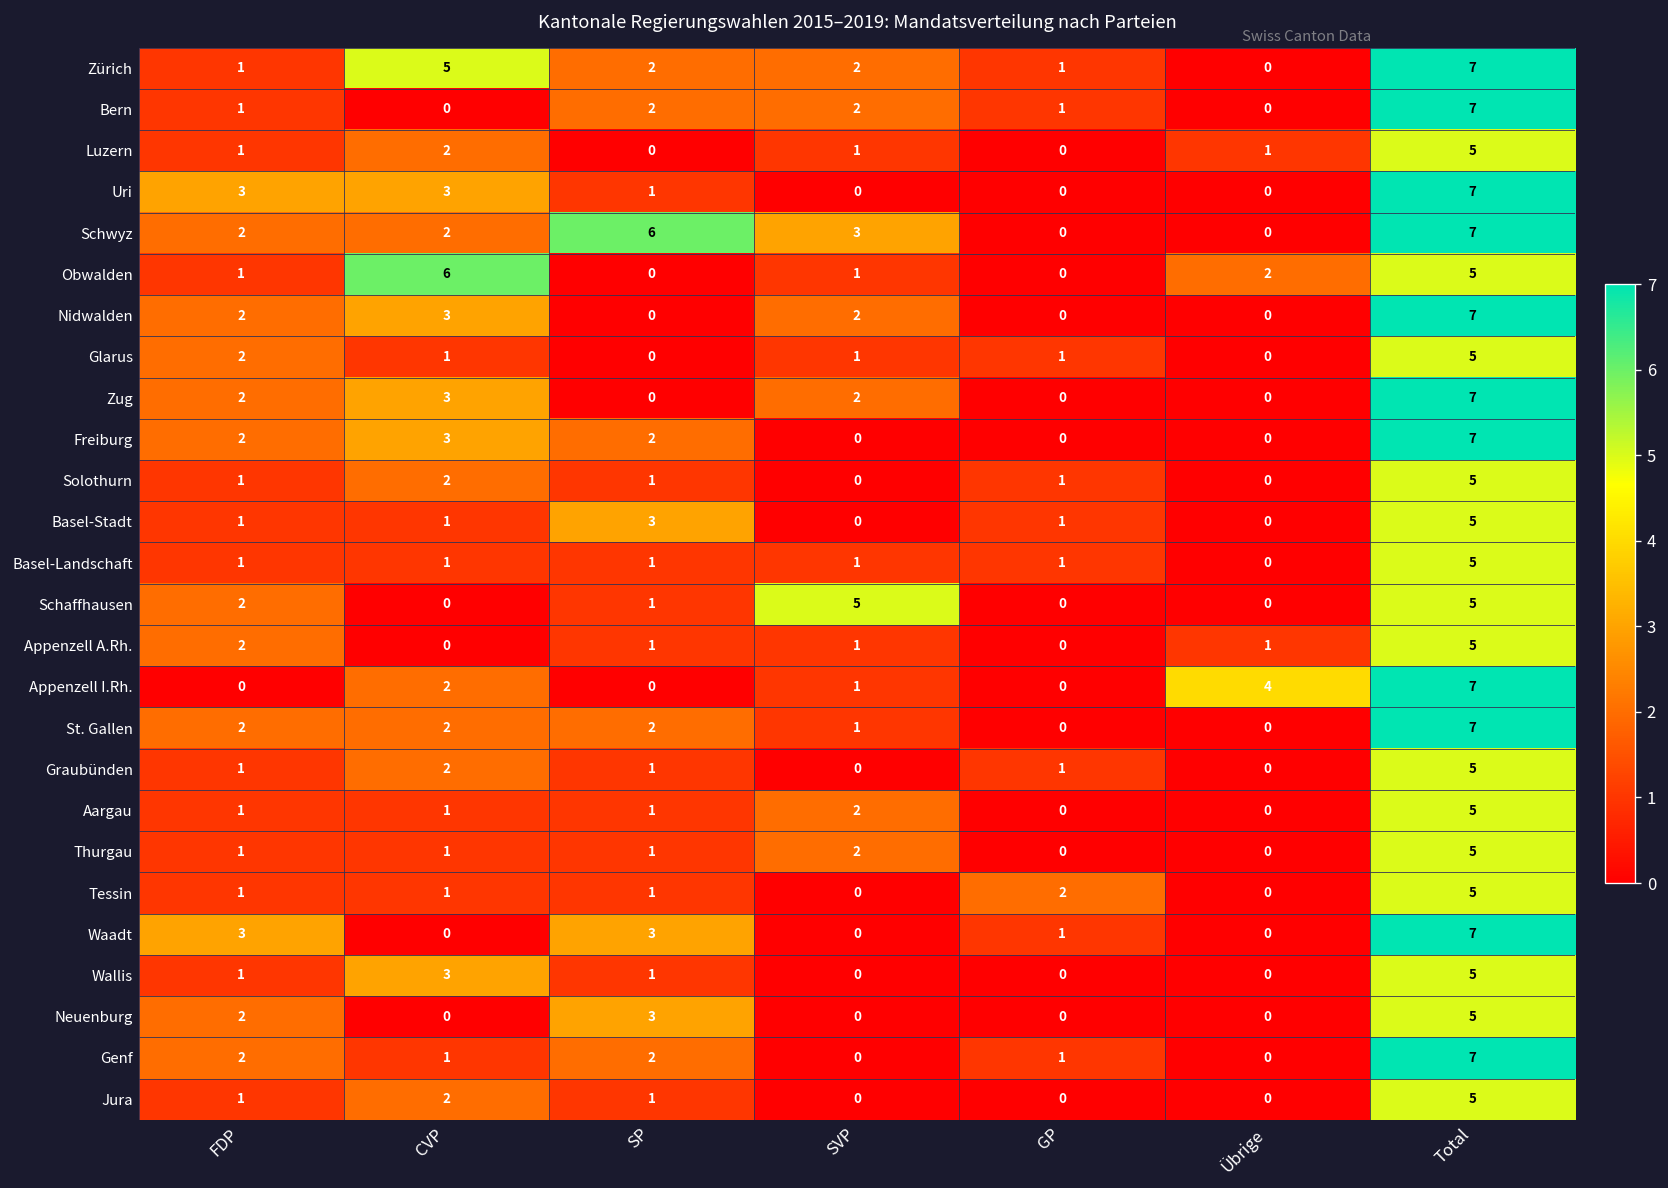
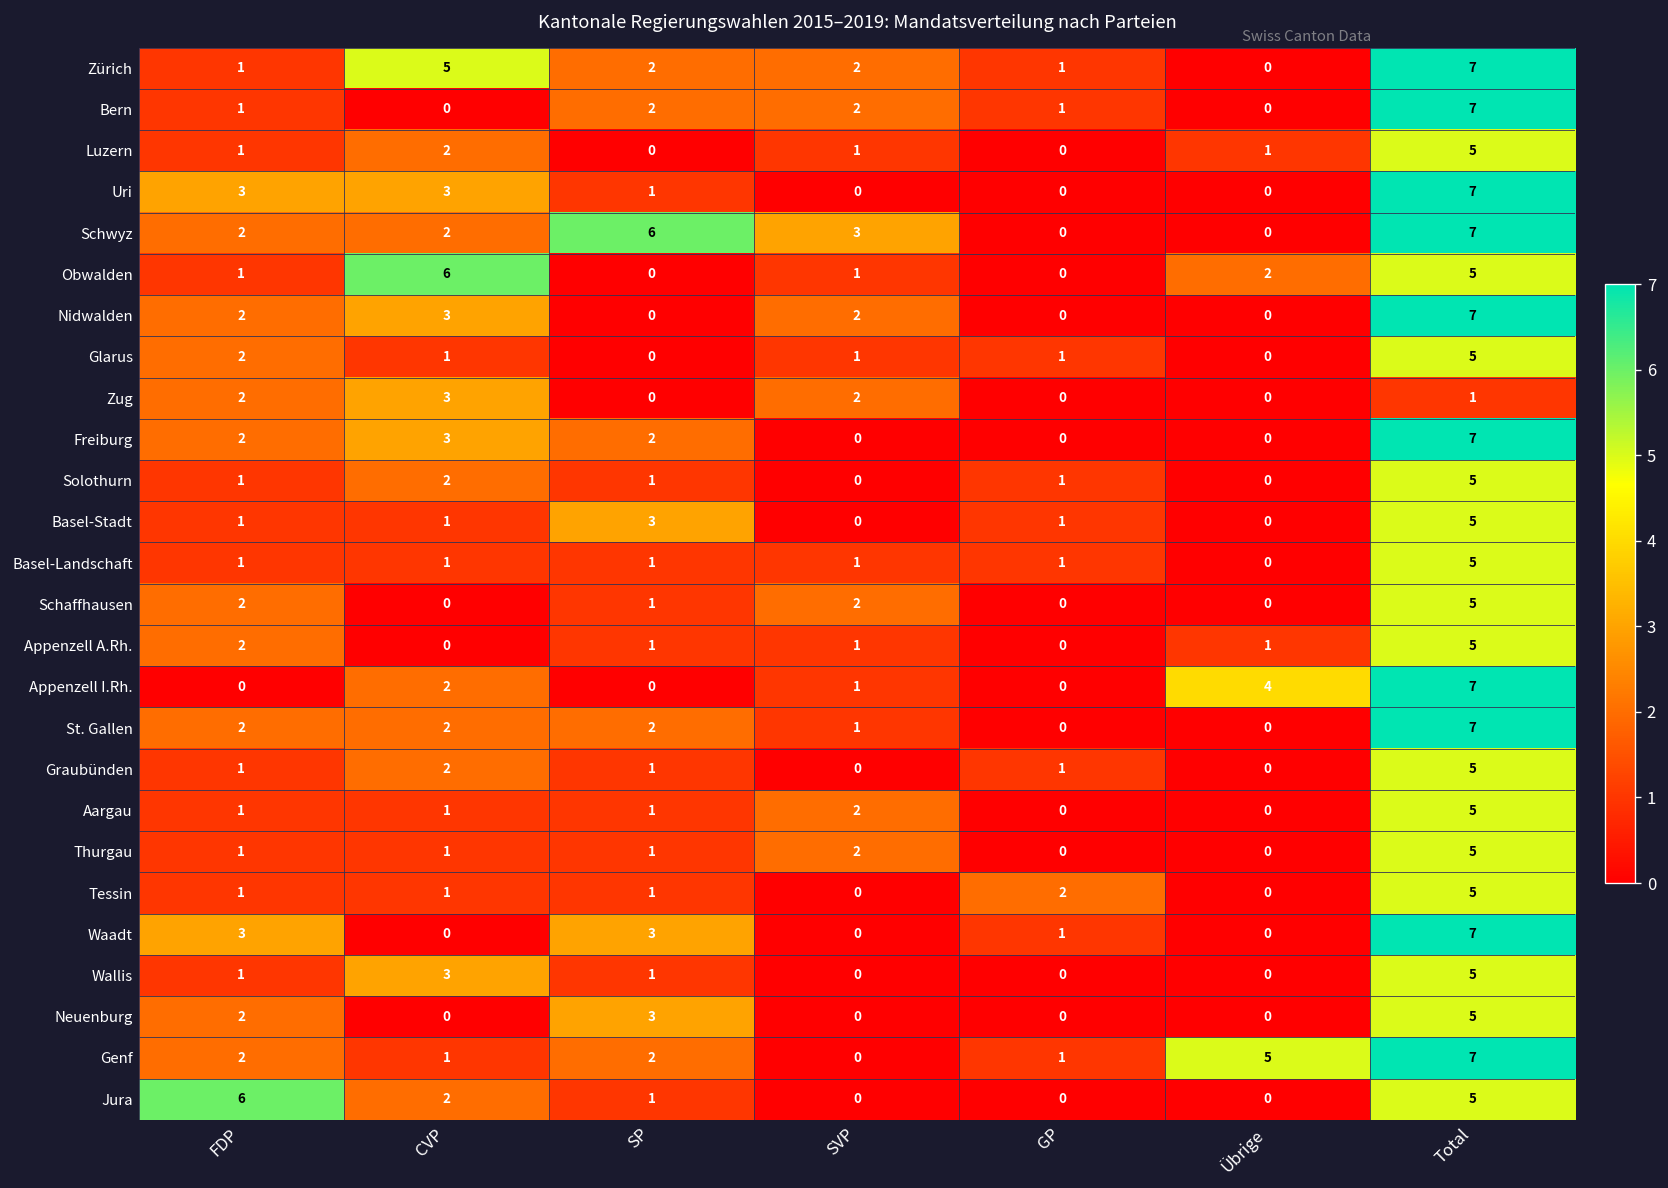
Zug, Total: 7 -> 1
Schaffhausen, SVP: 5 -> 2
Genf, Übrige: 0 -> 5
Jura, FDP: 1 -> 6
